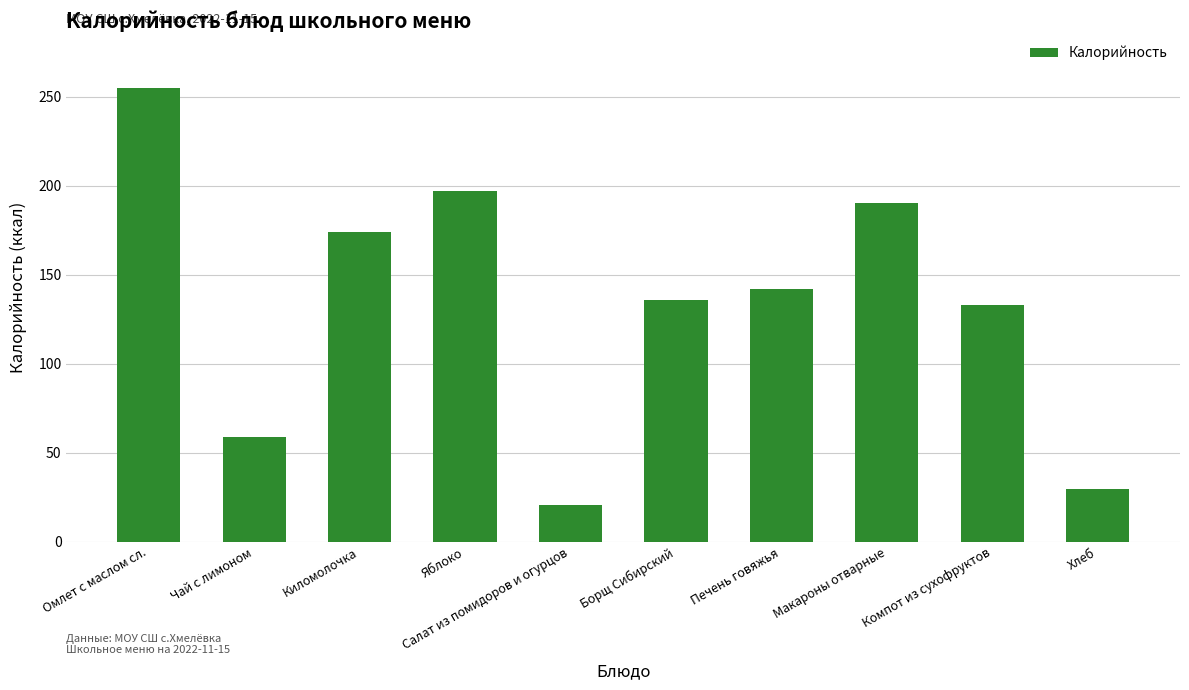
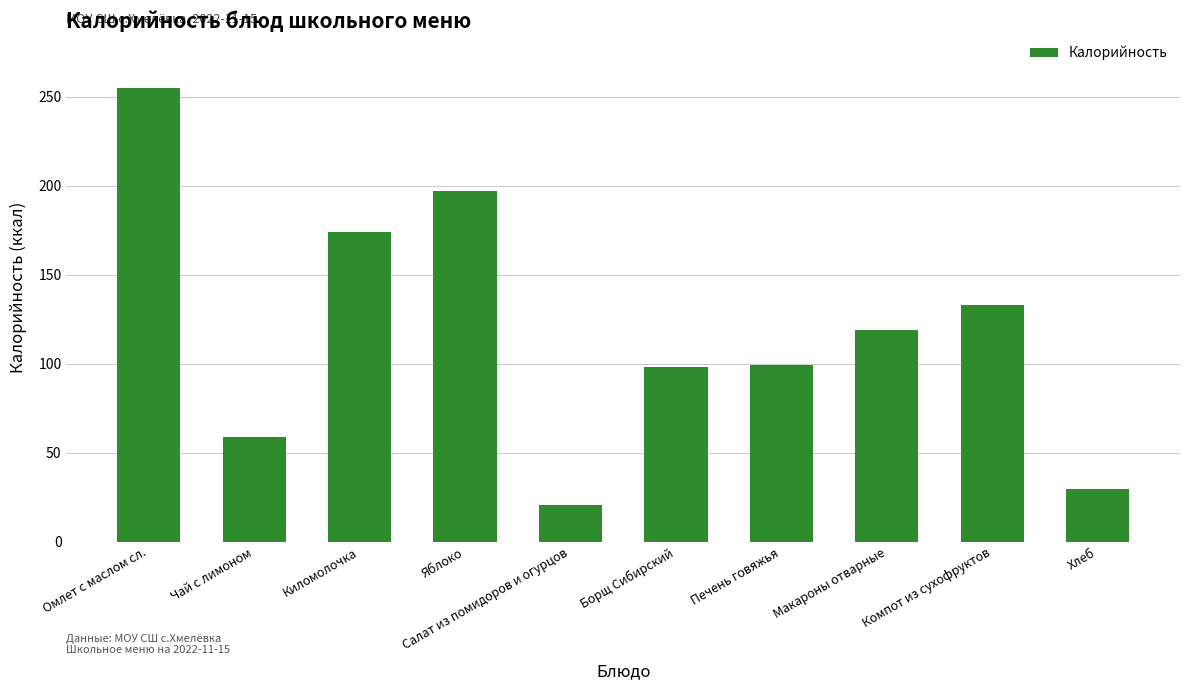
Борщ Сибирский: 136 -> 98
Печень говяжья: 142 -> 99
Макароны отварные: 190 -> 119
